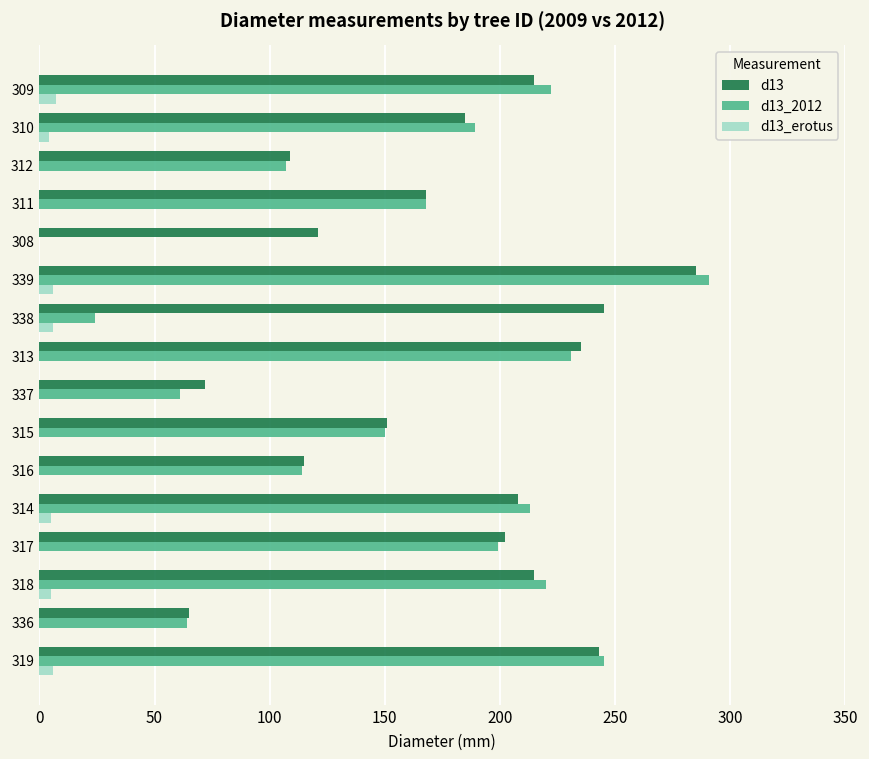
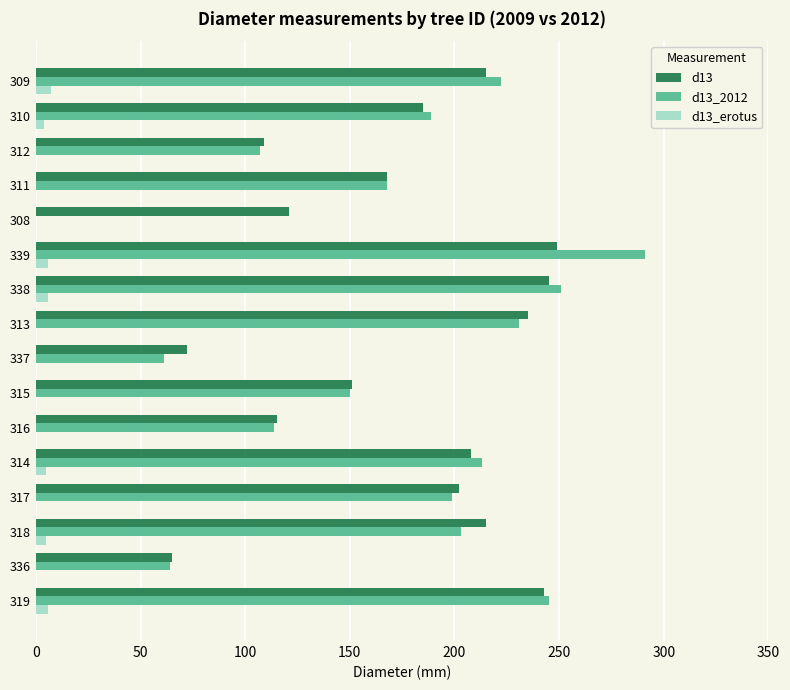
d13, 339: 285 -> 249
d13_2012, 338: 24 -> 251
d13_2012, 318: 220 -> 203
